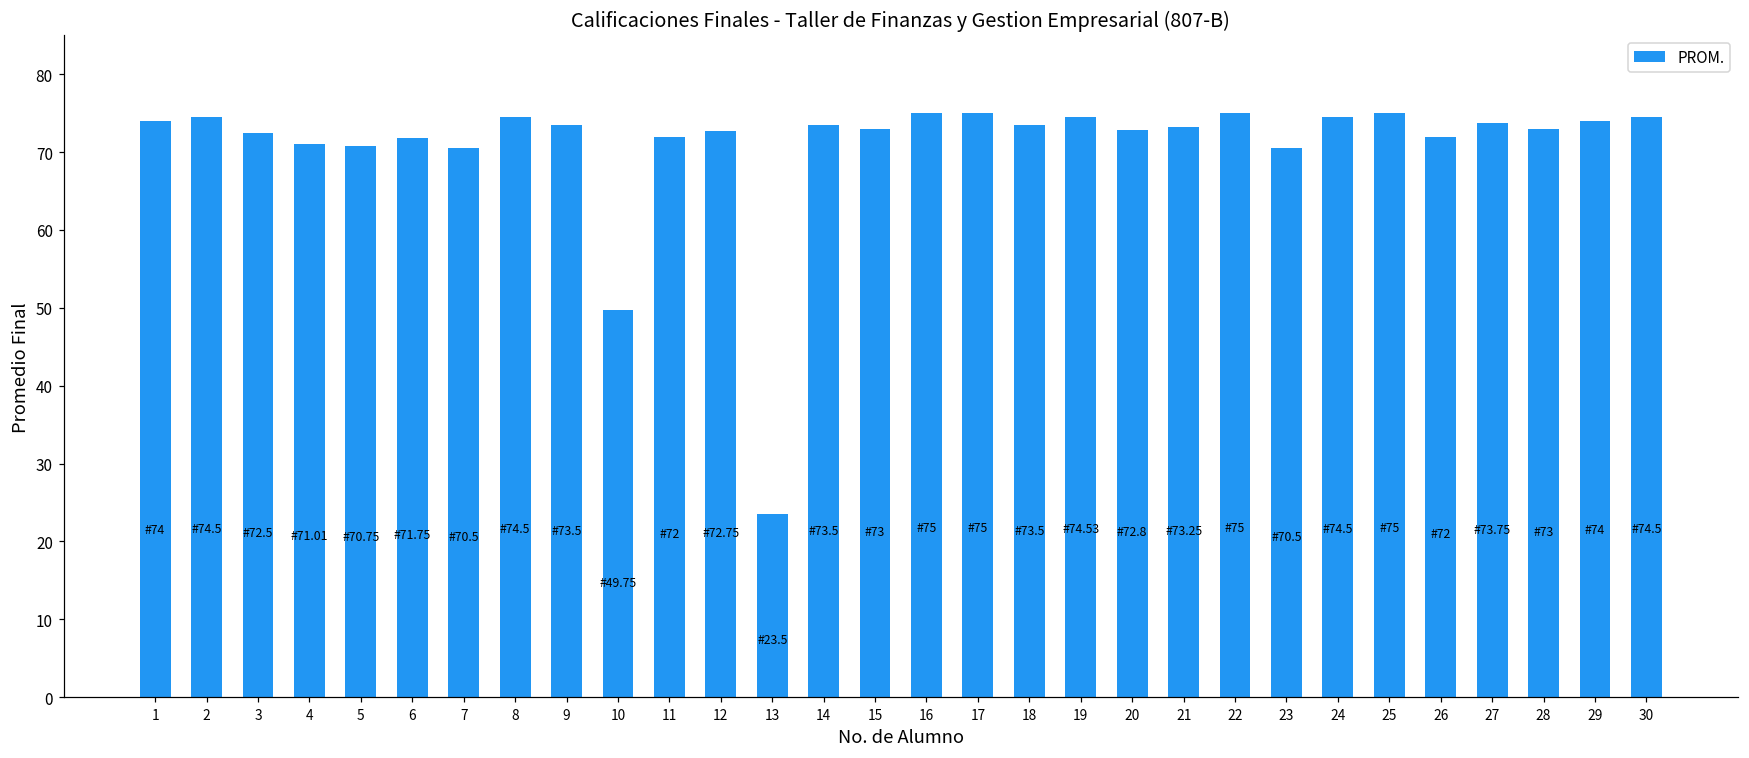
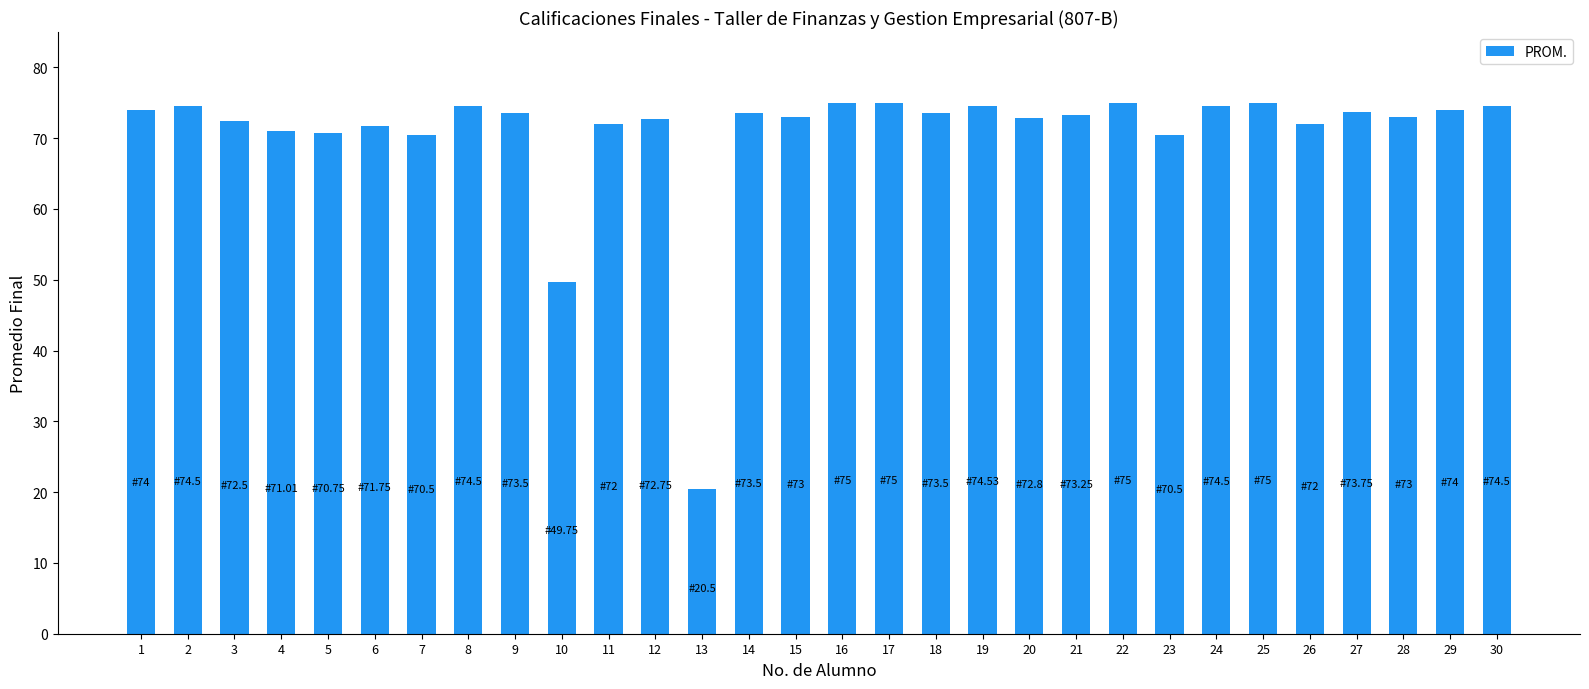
13: 23.5 -> 20.5
